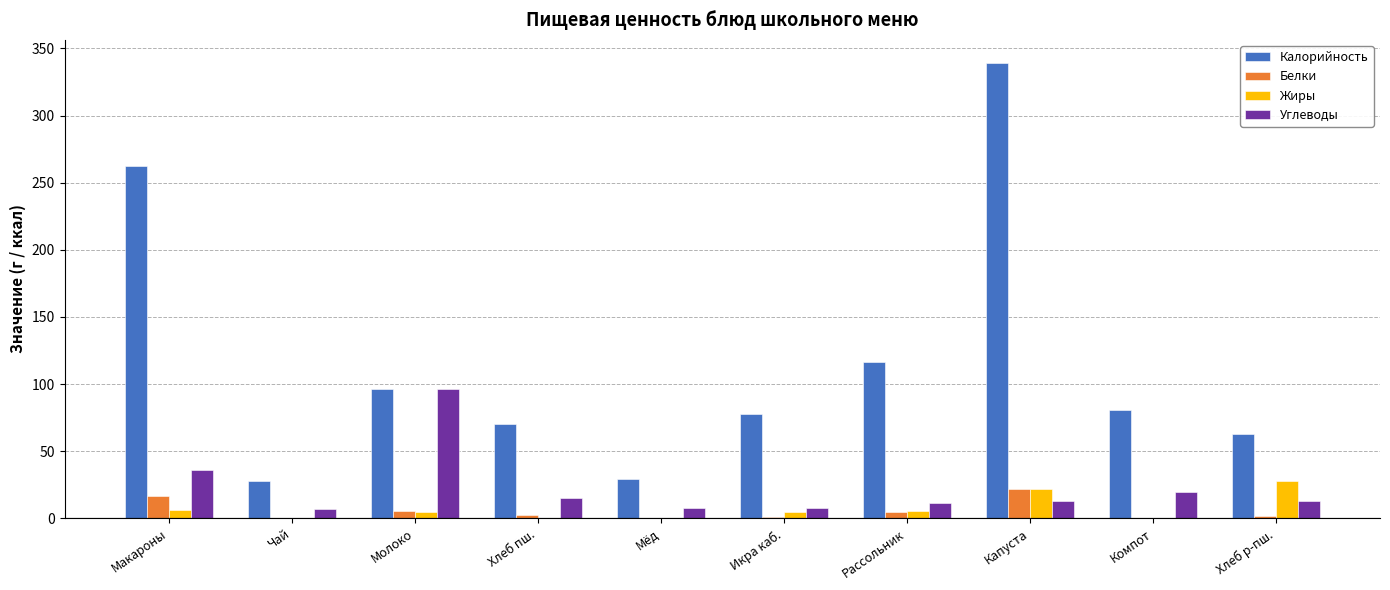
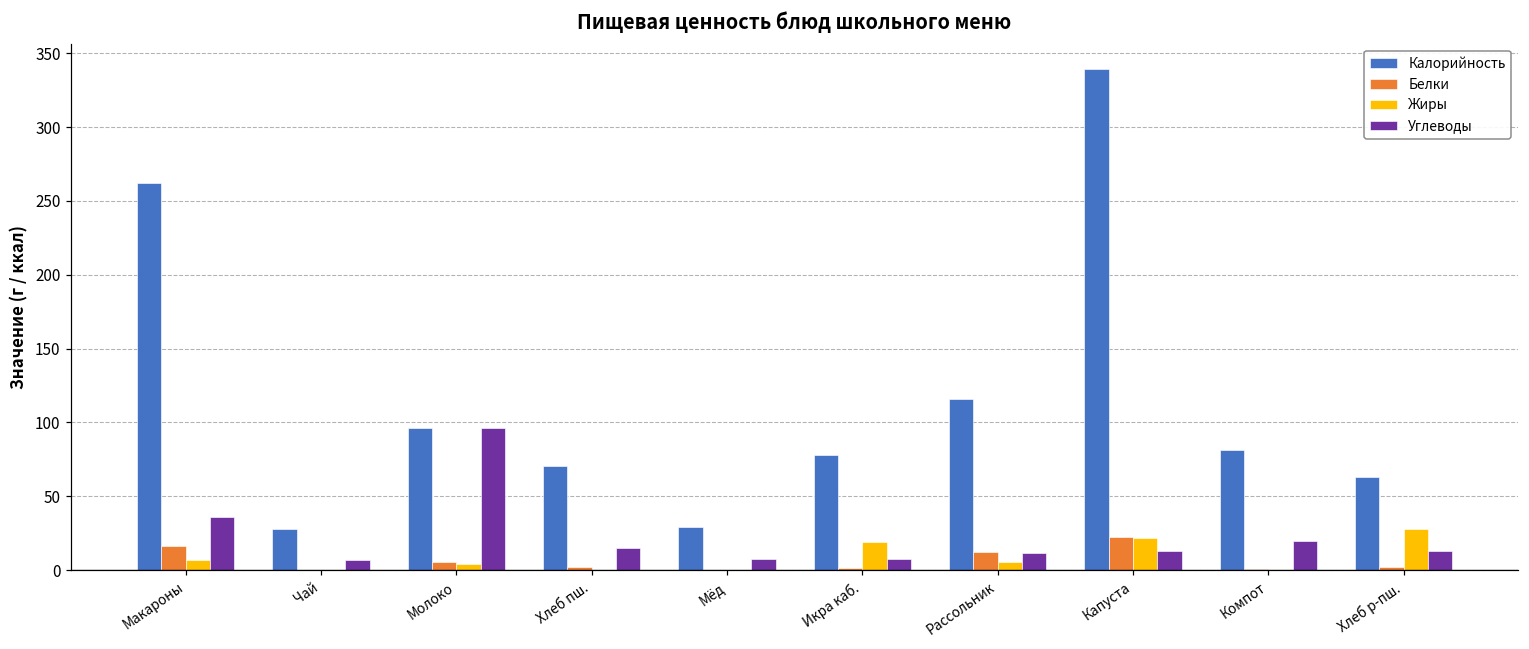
Жиры, Икра каб.: 5 -> 19
Белки, Рассольник: 5 -> 13
